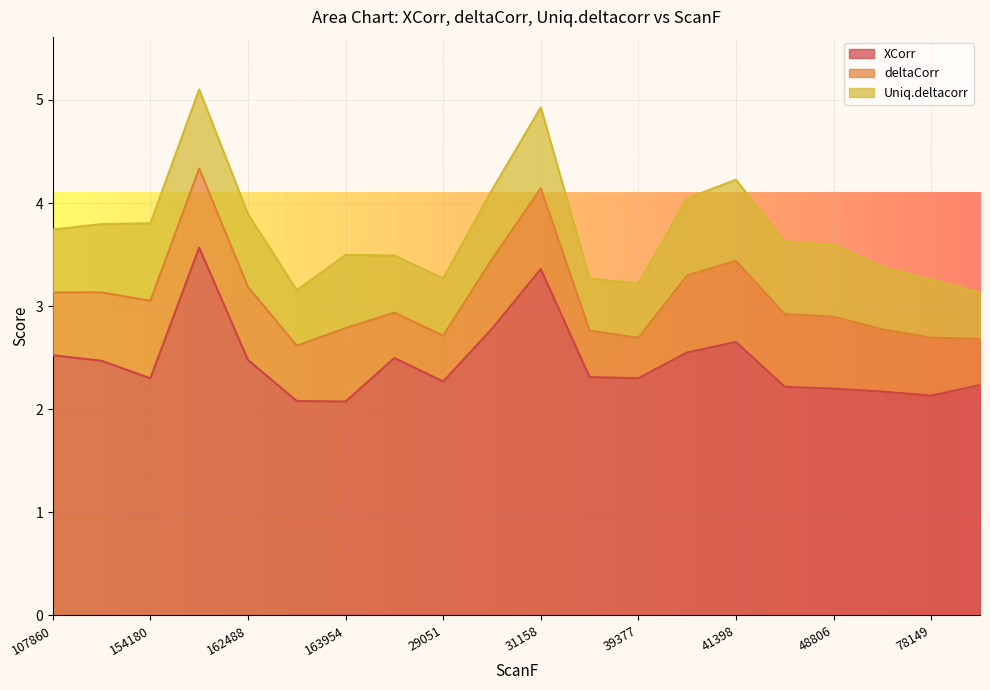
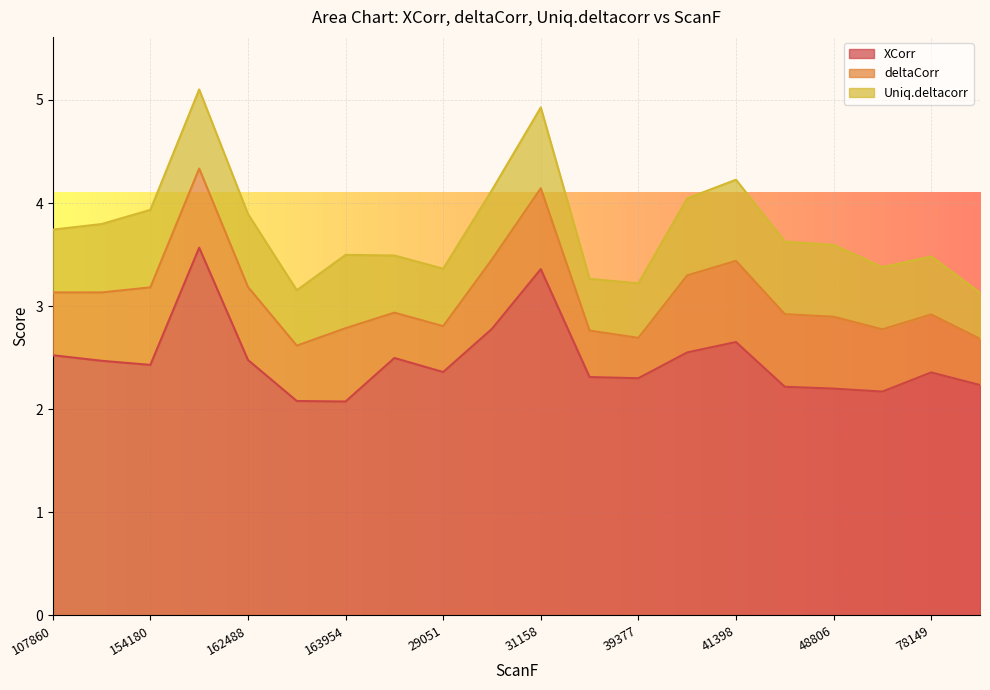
XCorr, 154180: 2.30 -> 2.43
XCorr, 29051: 2.27 -> 2.36
XCorr, 78149: 2.13 -> 2.36
